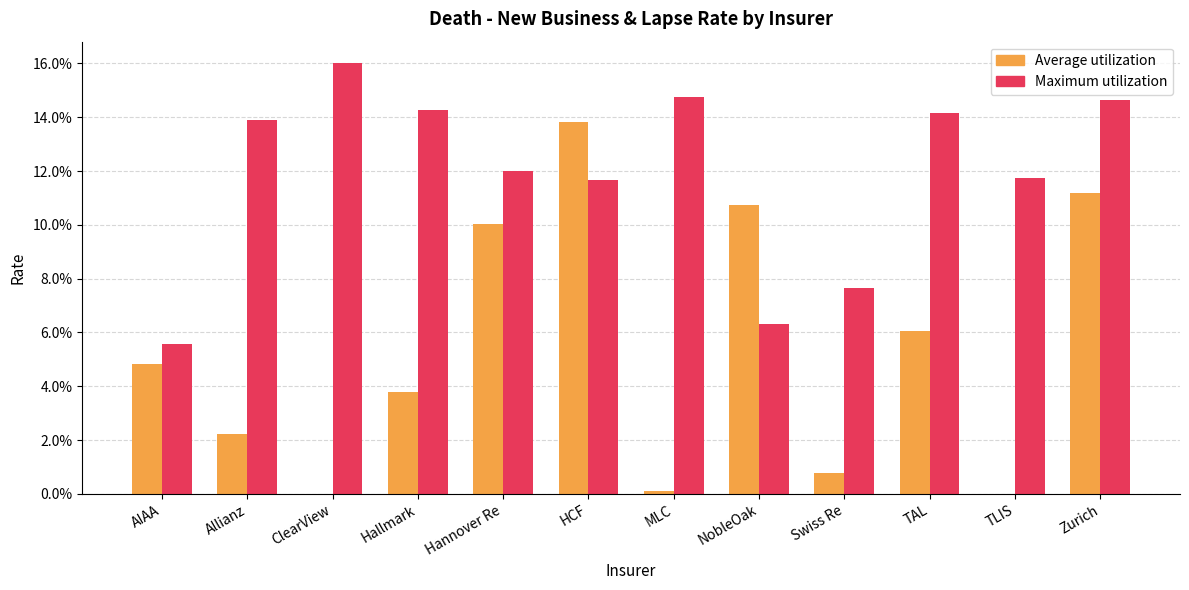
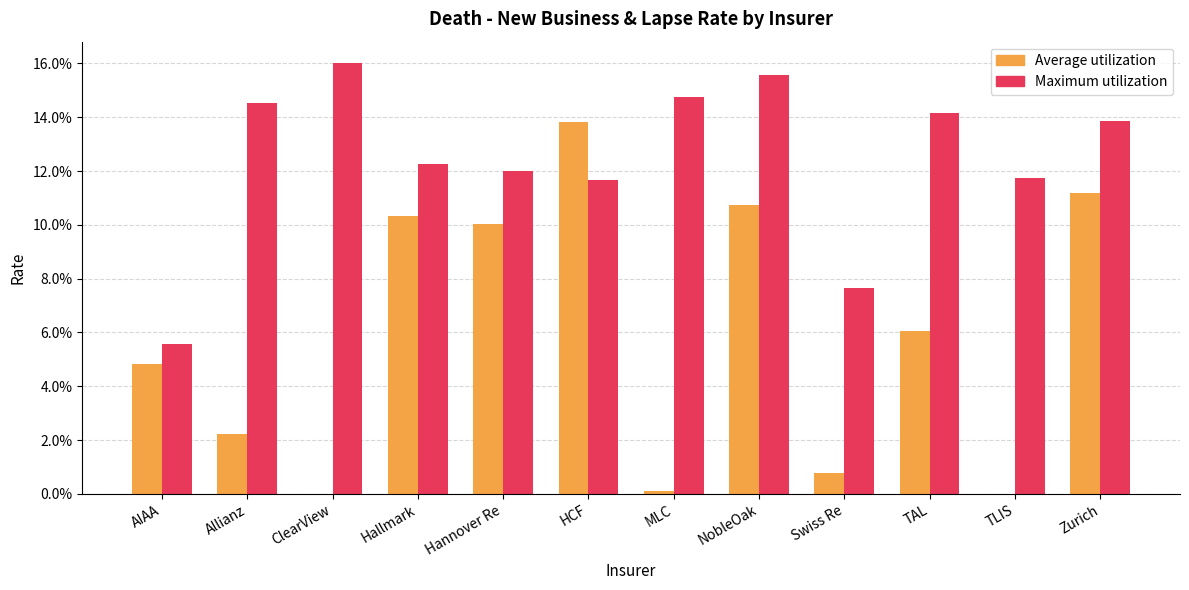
Maximum utilization, Allianz: 13.9% -> 14.5%
Average utilization, Hallmark: 3.8% -> 10.3%
Maximum utilization, Hallmark: 14.3% -> 12.3%
Maximum utilization, NobleOak: 6.3% -> 15.6%
Maximum utilization, Zurich: 14.6% -> 13.8%
